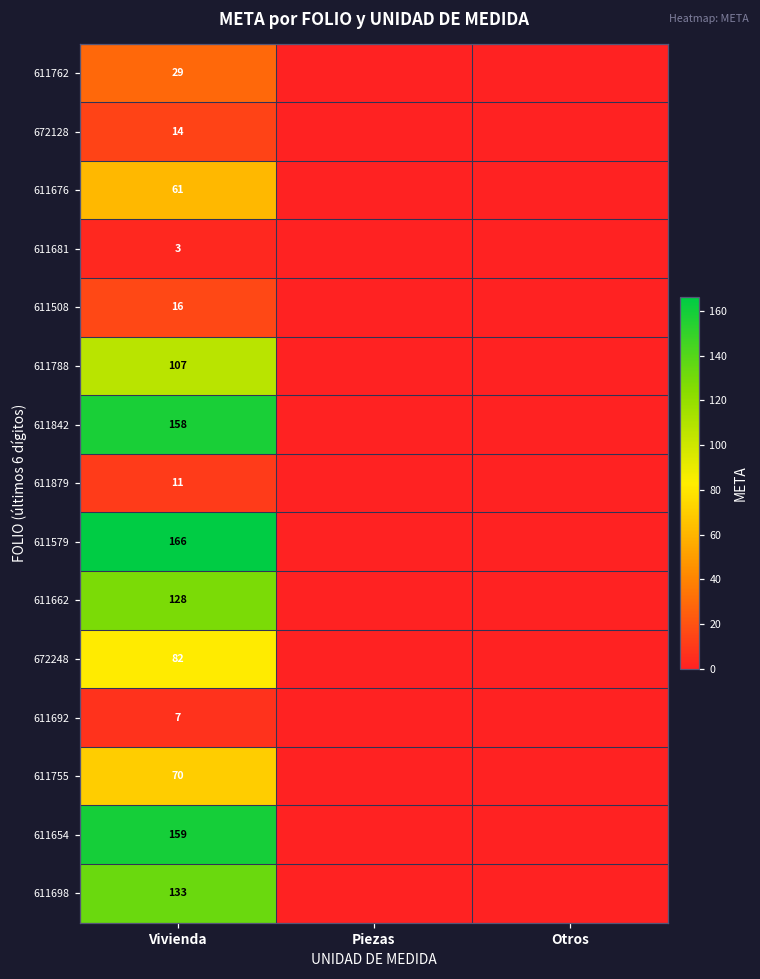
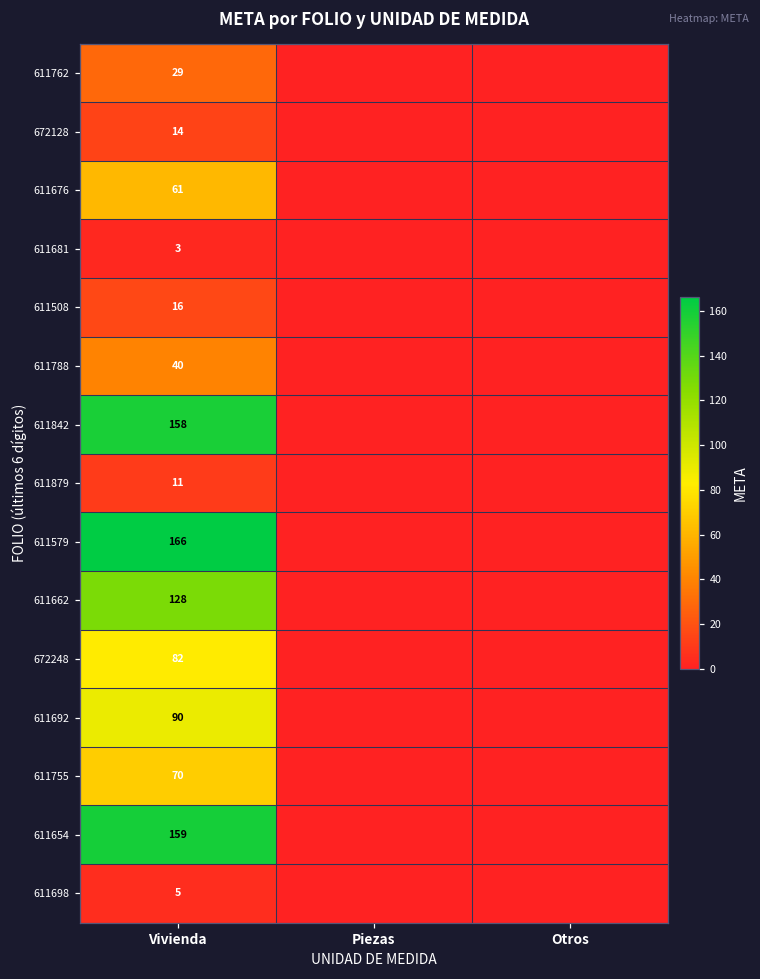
611788, Vivienda: 107 -> 40
611692, Vivienda: 7 -> 90
611698, Vivienda: 133 -> 5
